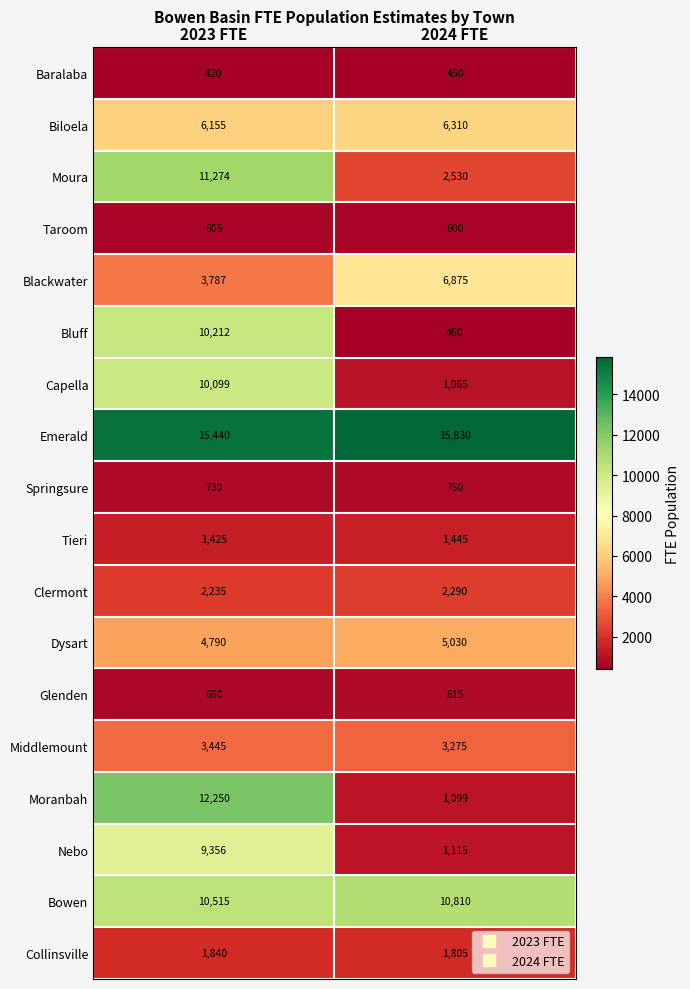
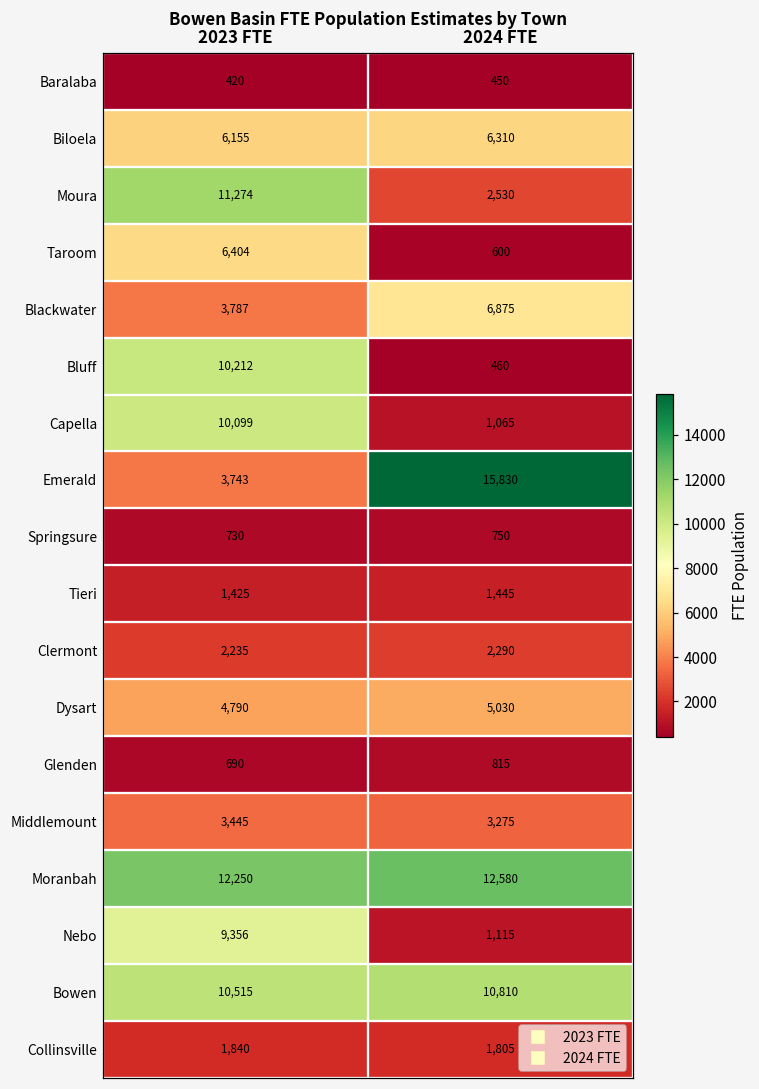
Taroom, 2023 FTE: 605 -> 6,404
Emerald, 2023 FTE: 15,440 -> 3,743
Moranbah, 2024 FTE: 1,099 -> 12,580
